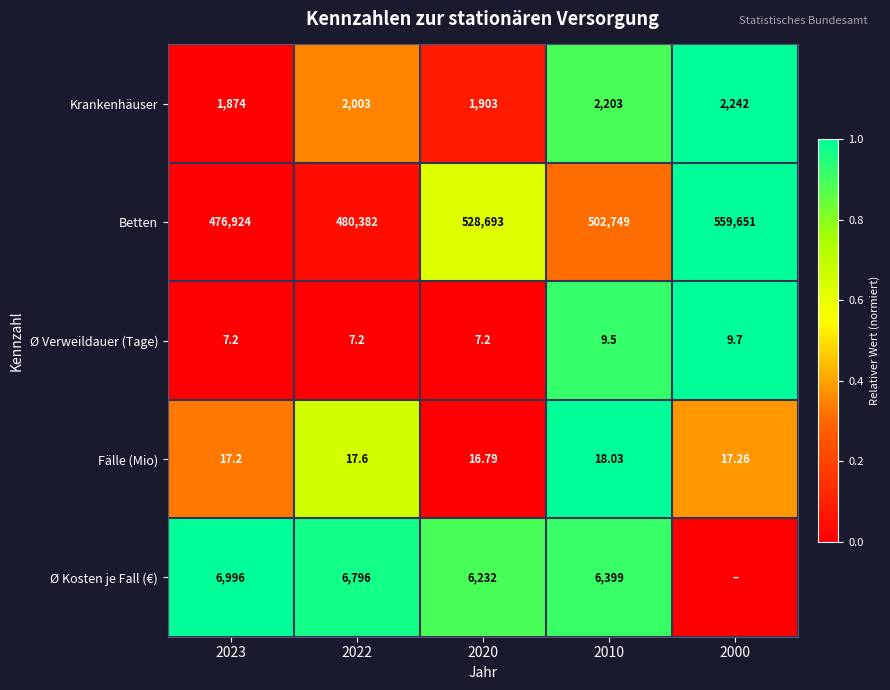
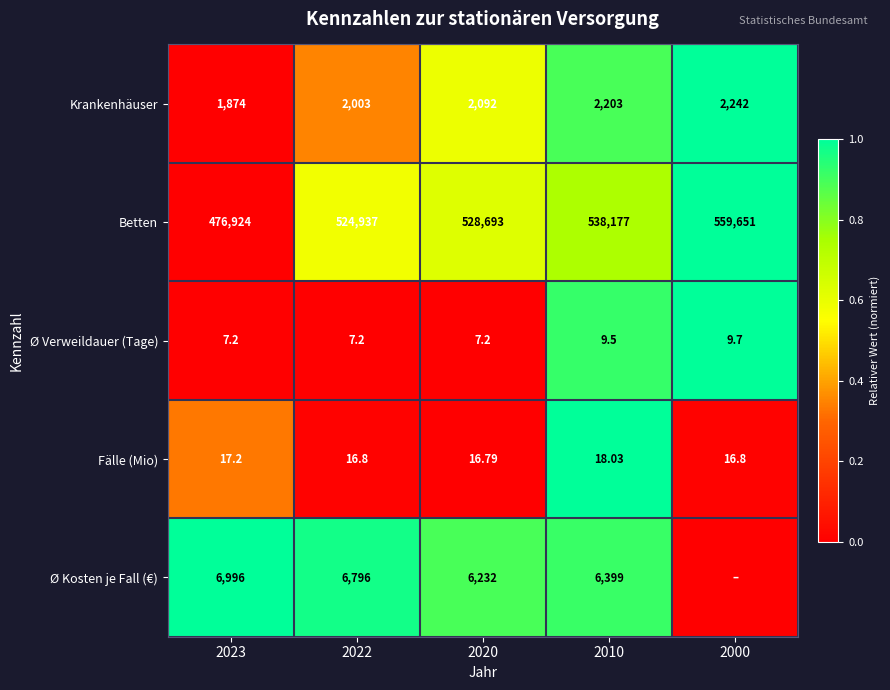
Krankenhäuser, 2020: 1,903 -> 2,092
Betten, 2022: 480,382 -> 524,937
Betten, 2010: 502,749 -> 538,177
Fälle (Mio), 2022: 17.6 -> 16.8
Fälle (Mio), 2000: 17.26 -> 16.8
